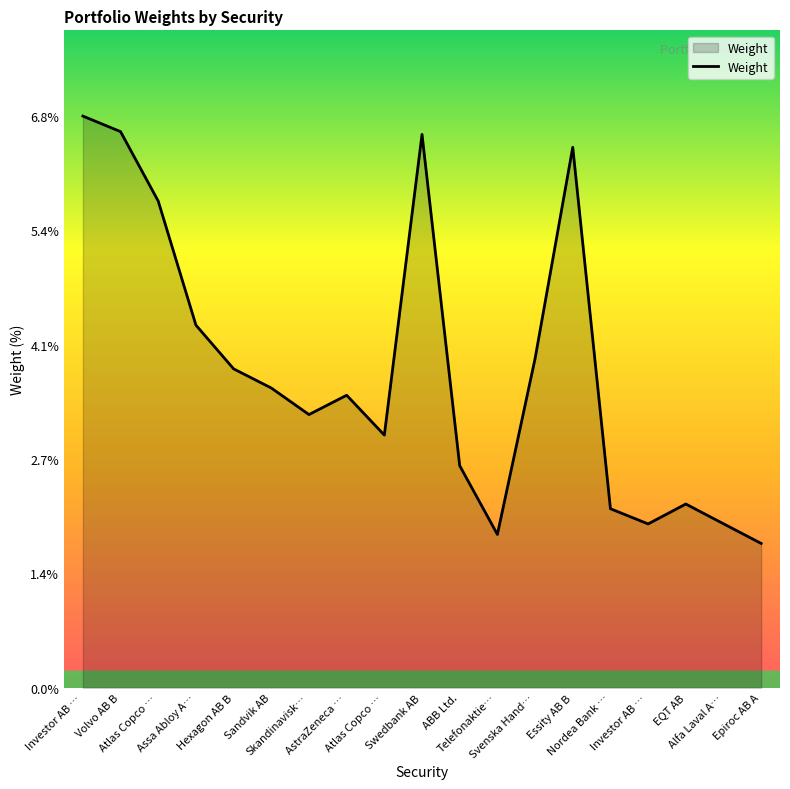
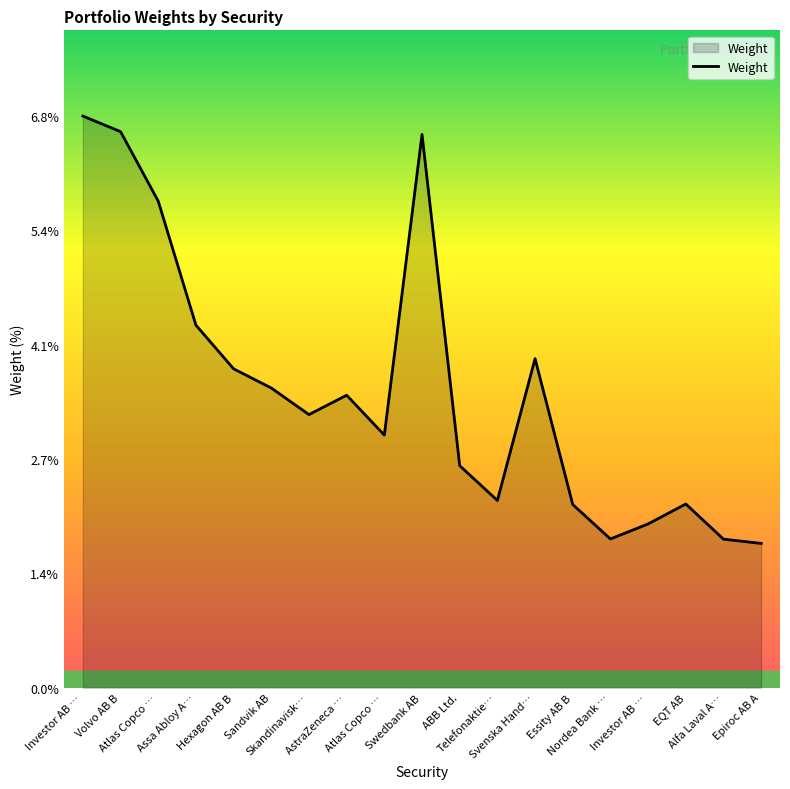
Telefonaktie…: 1.8% -> 2.2%
Essity AB B: 6.4% -> 2.2%
Nordea Bank …: 2.1% -> 1.8%
Alfa Laval A…: 2.0% -> 1.8%
